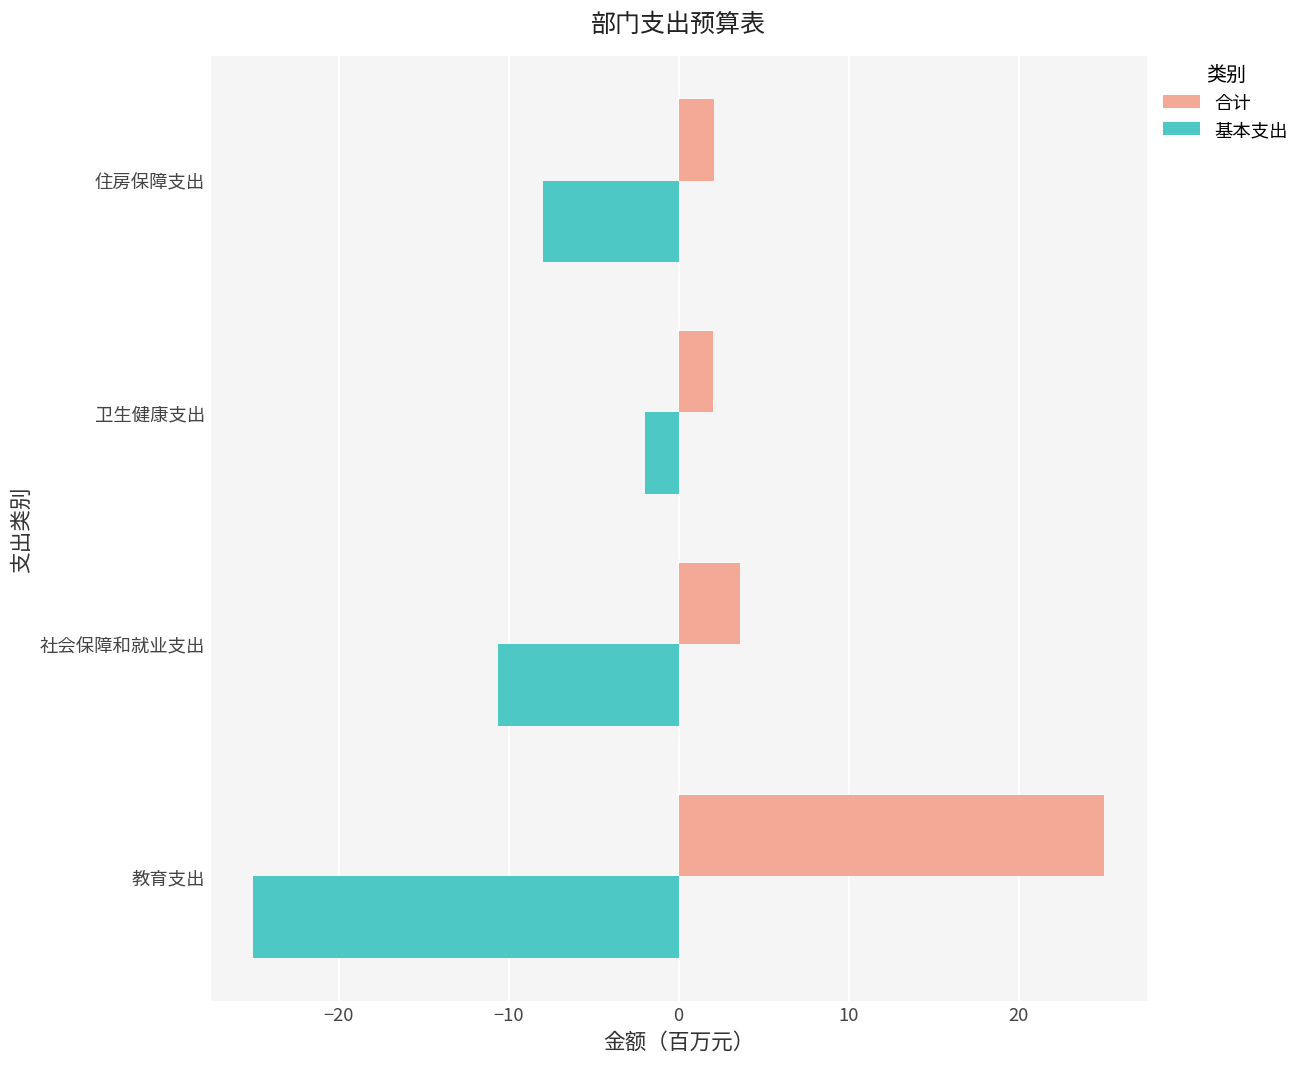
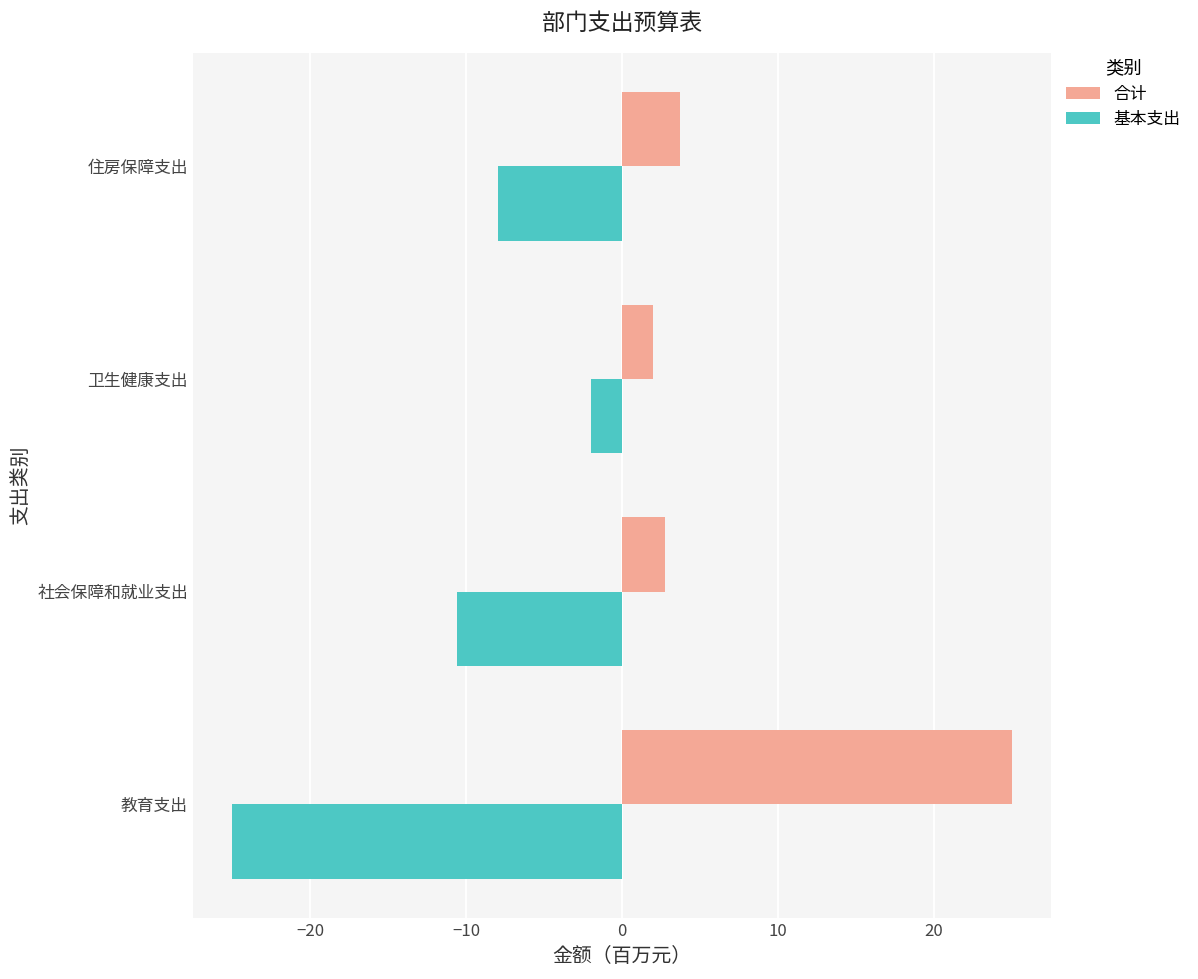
合计, 住房保障支出: 2.1 -> 3.7
合计, 社会保障和就业支出: 3.6 -> 2.8
